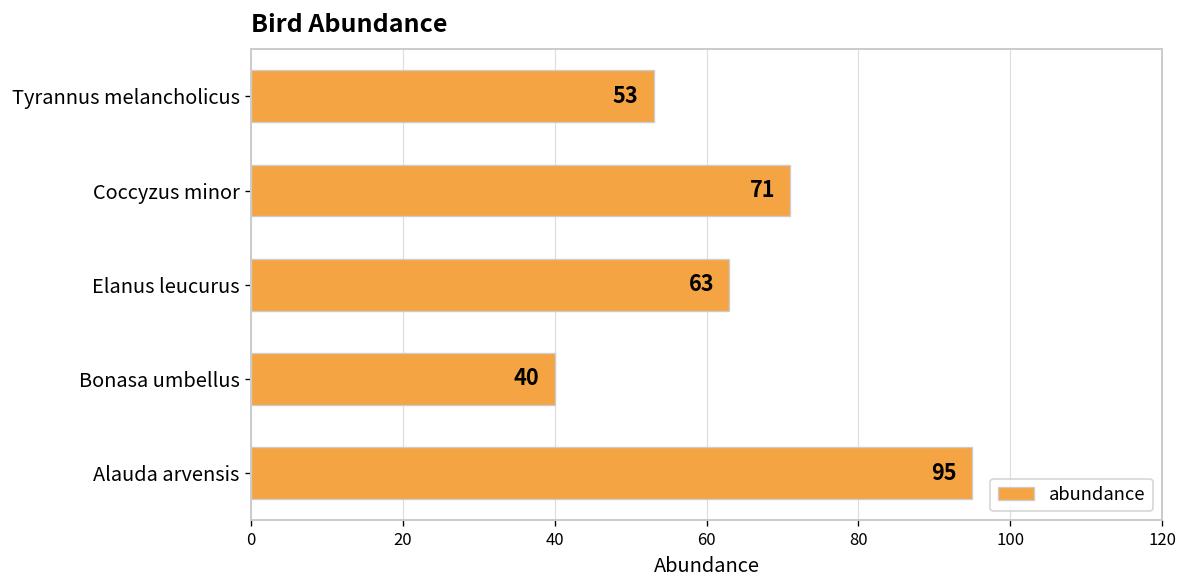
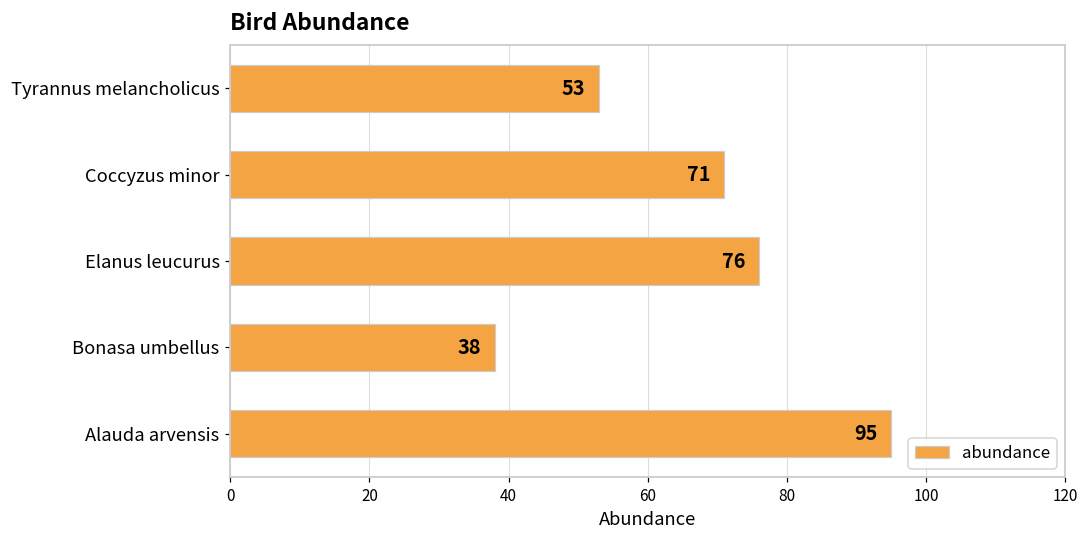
Elanus leucurus: 63 -> 76
Bonasa umbellus: 40 -> 38
